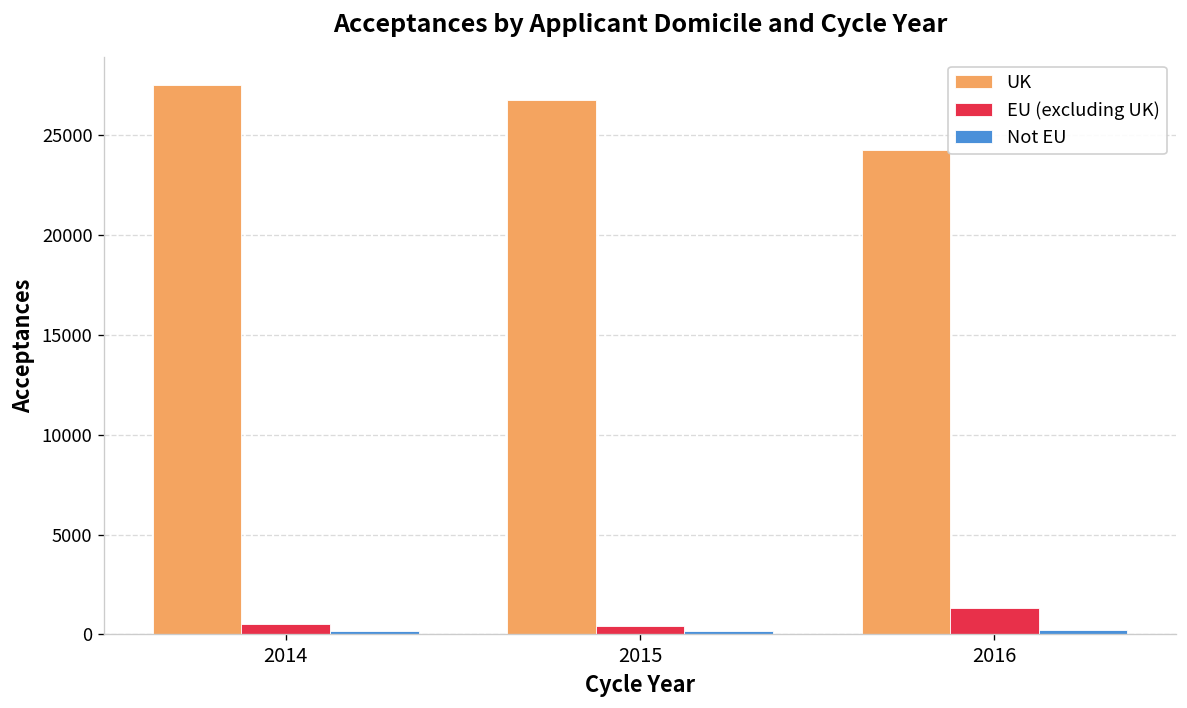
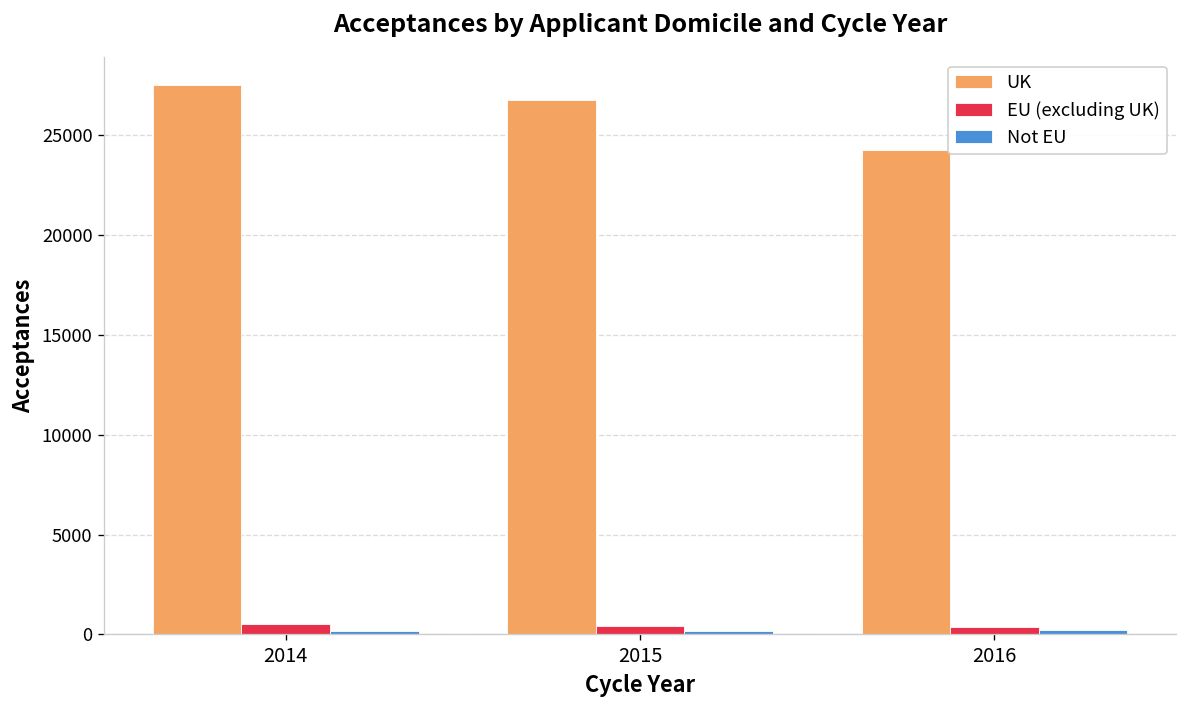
EU (excluding UK), 2016: 1300 -> 400
